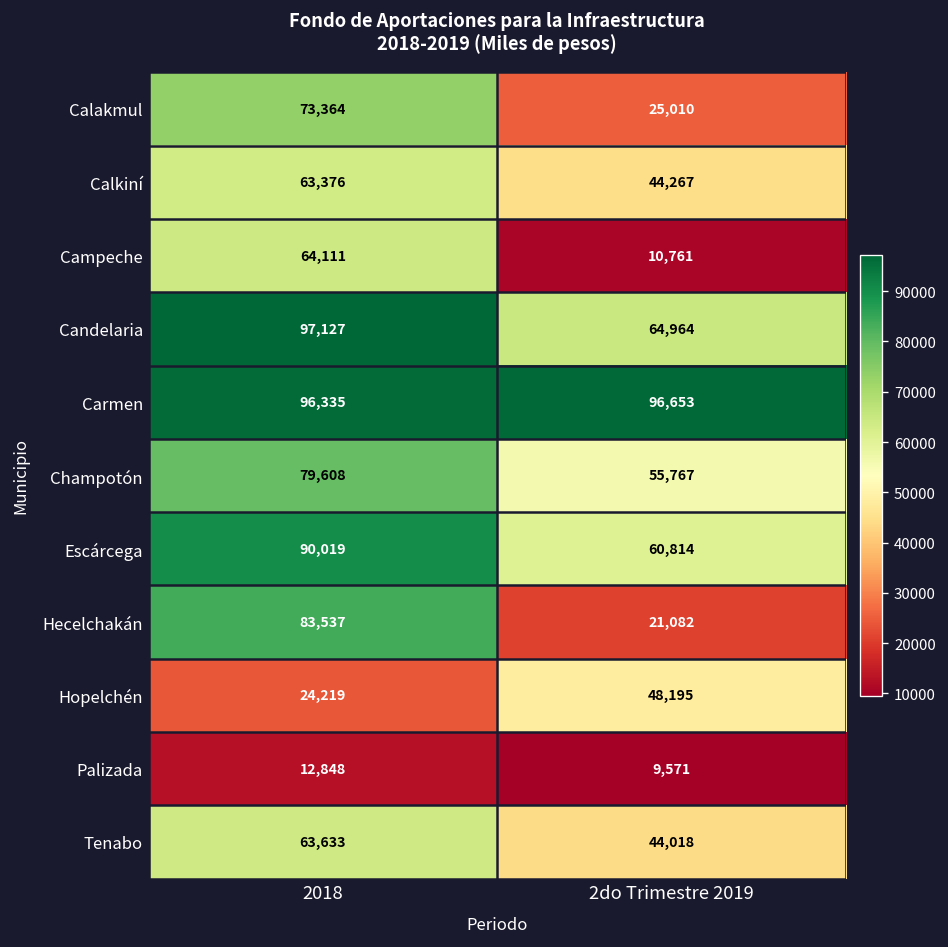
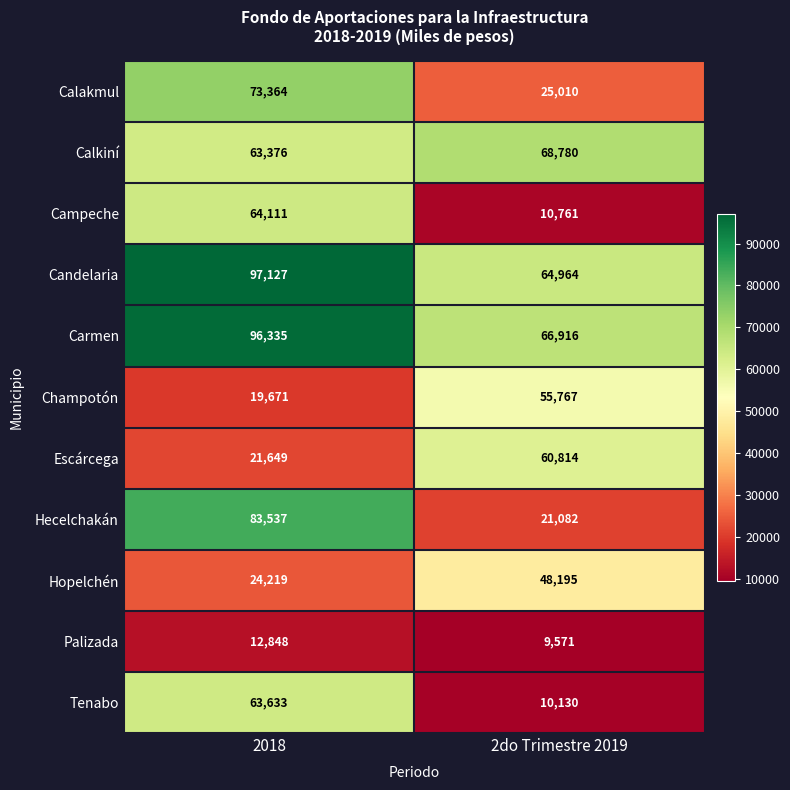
Calkiní, 2do Trimestre 2019: 44,267 -> 68,780
Carmen, 2do Trimestre 2019: 96,653 -> 66,916
Champotón, 2018: 79,608 -> 19,671
Escárcega, 2018: 90,019 -> 21,649
Tenabo, 2do Trimestre 2019: 44,018 -> 10,130
